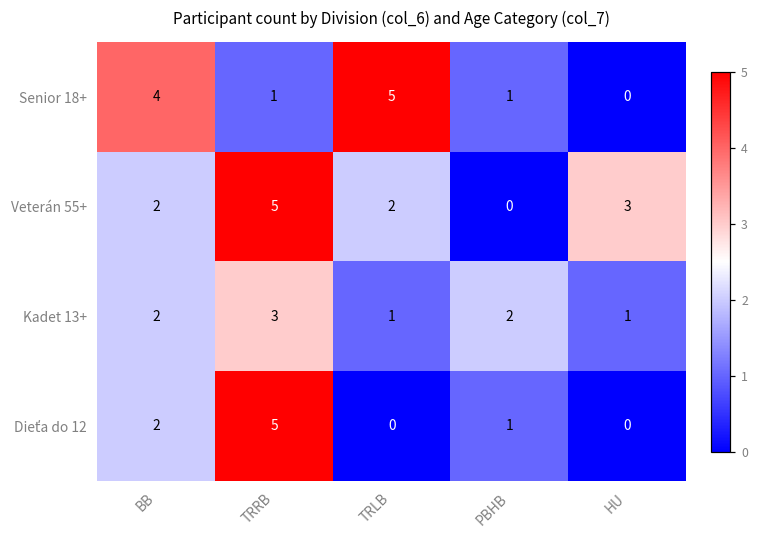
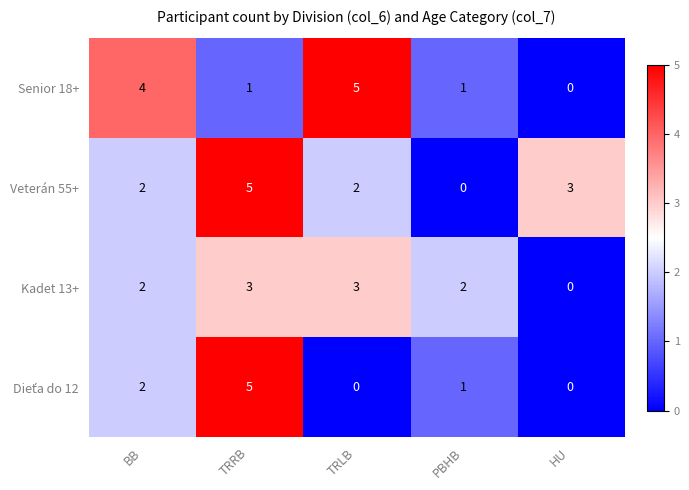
Kadet 13+, TRLB: 1 -> 3
Kadet 13+, HU: 1 -> 0
